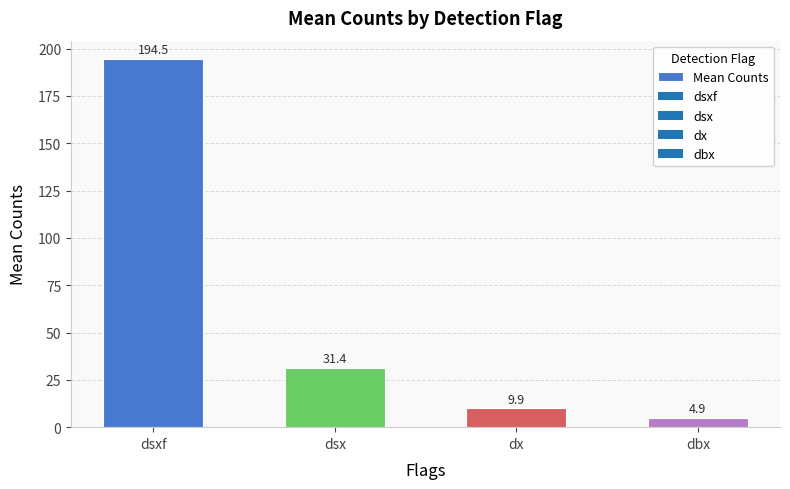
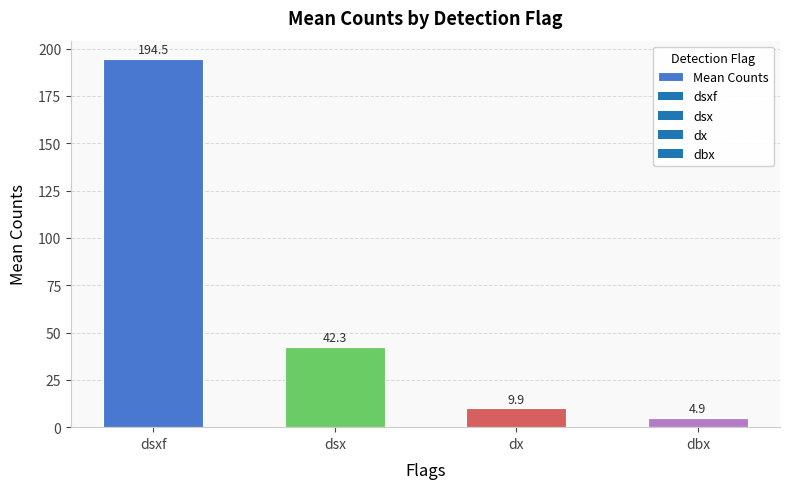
dsx: 31.4 -> 42.3
